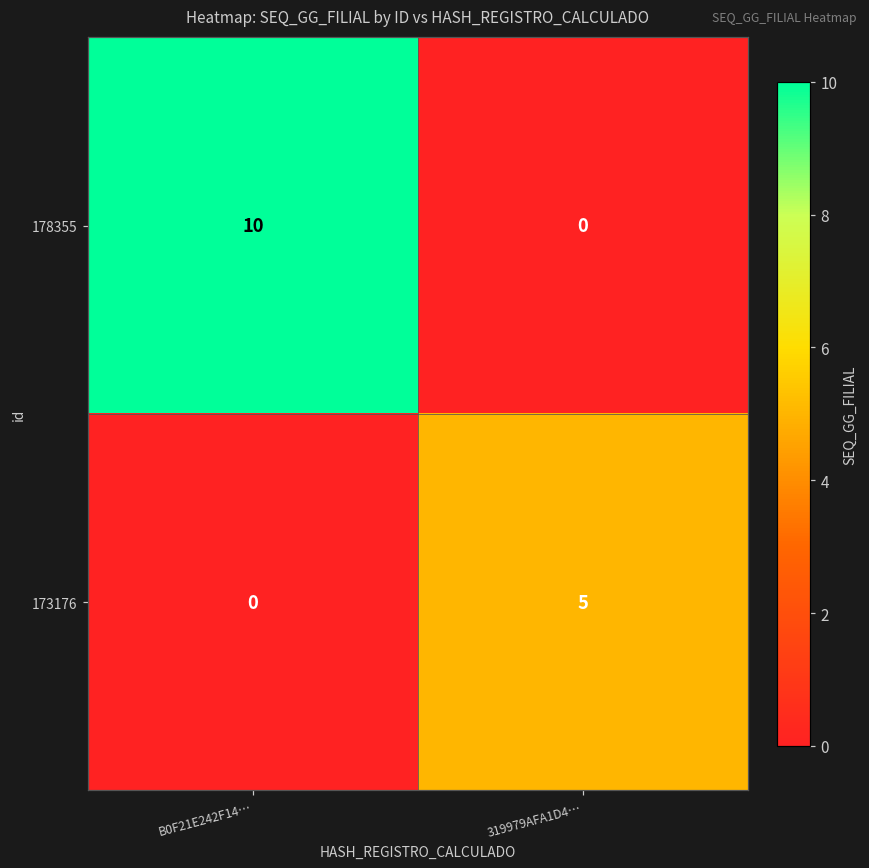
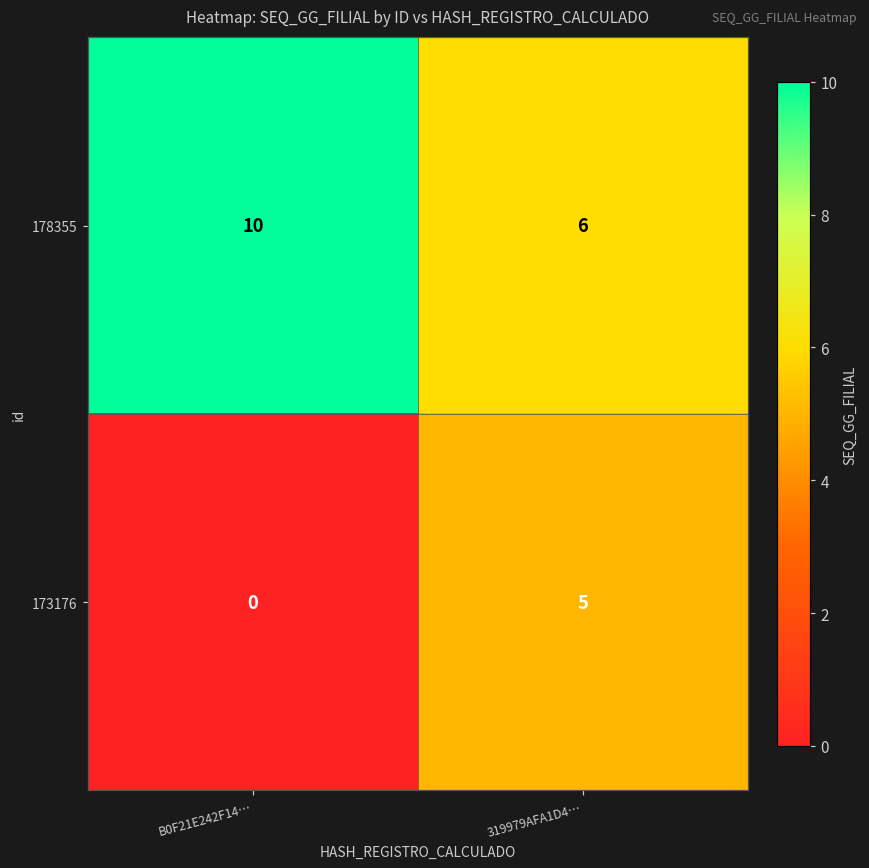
178355, 319979AFA1D4…: 0 -> 6
